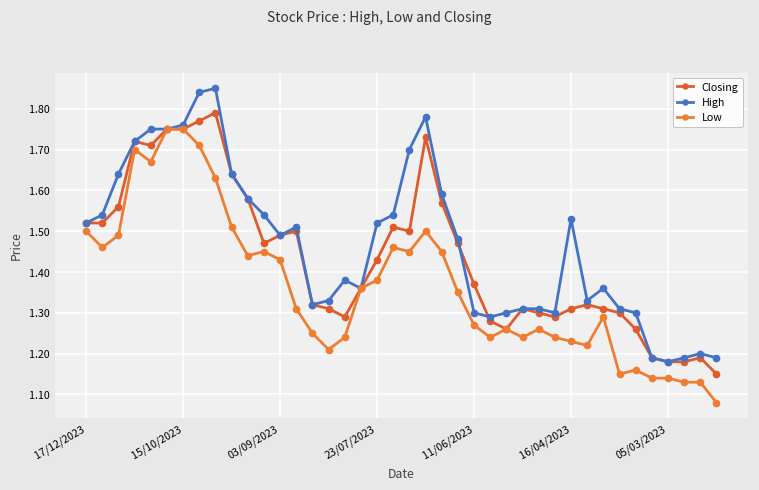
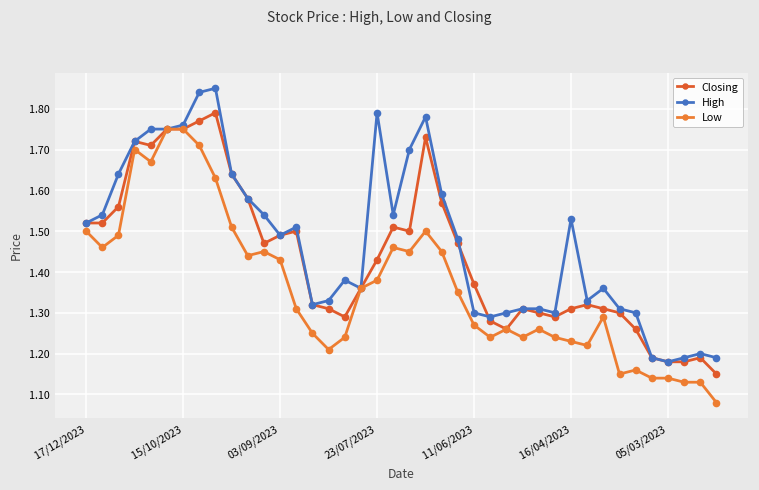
High, 23/07/2023: 1.52 -> 1.79
